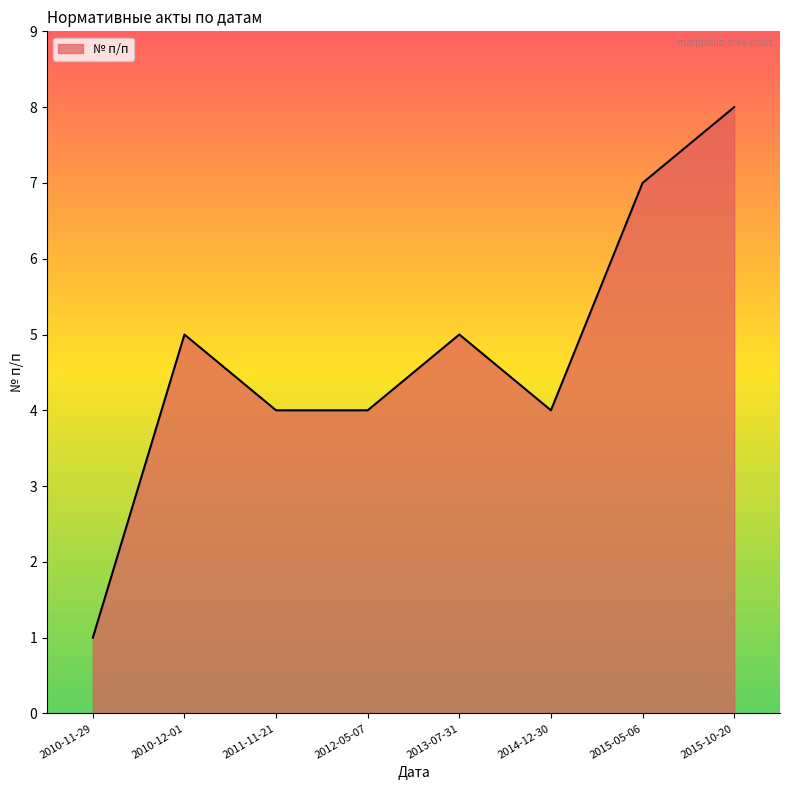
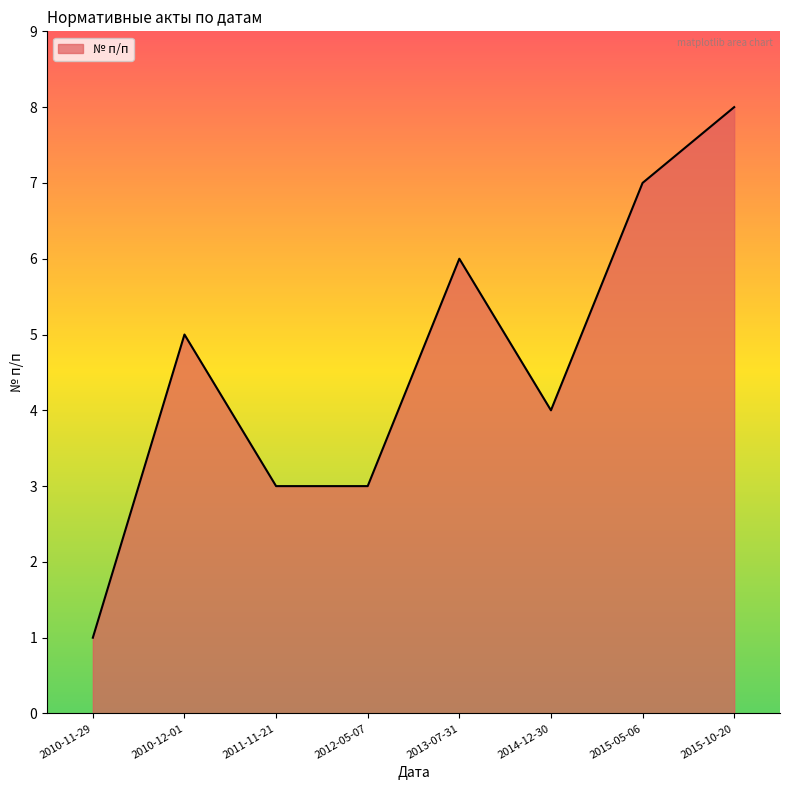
2011-11-21: 4 -> 3
2012-05-07: 4 -> 3
2013-07-31: 5 -> 6
